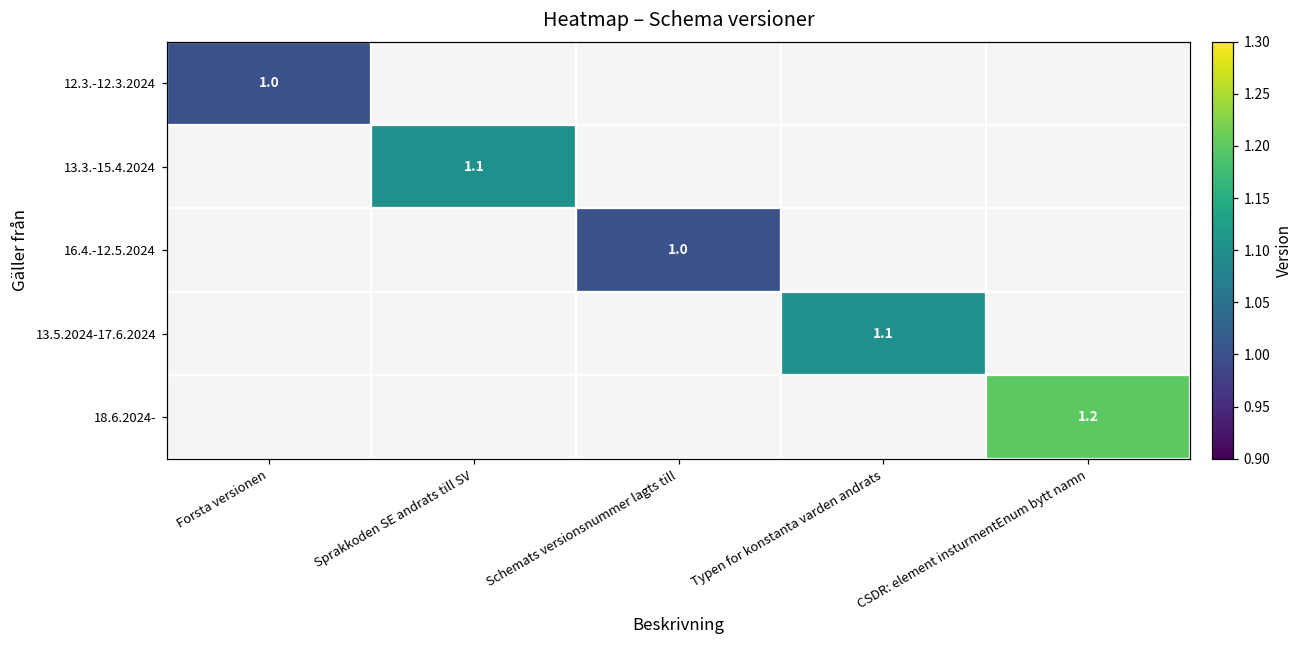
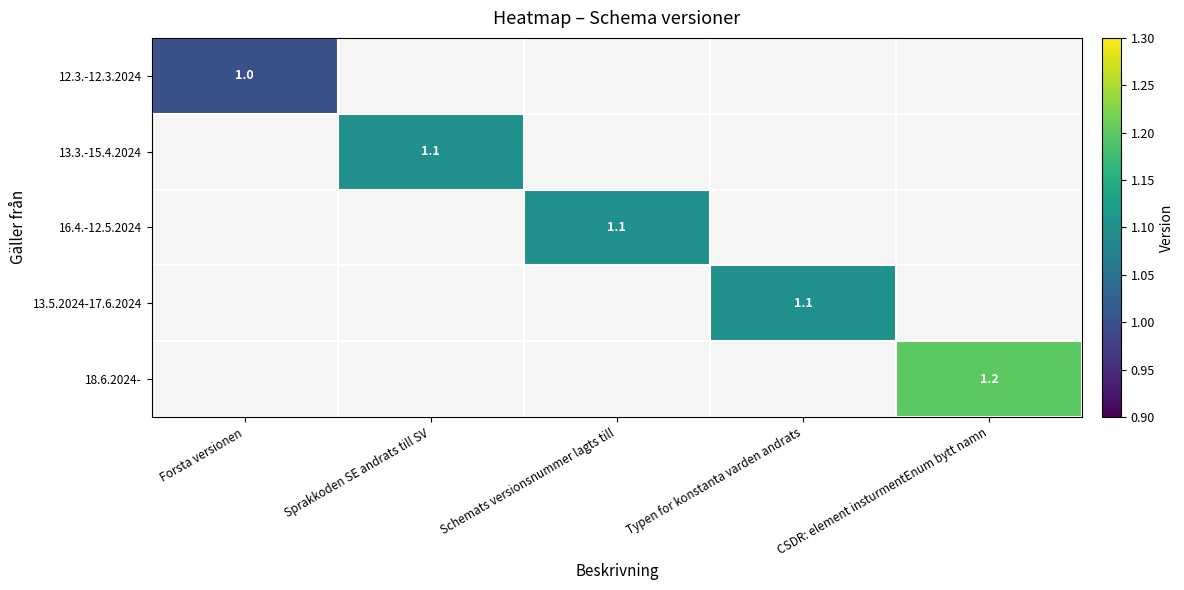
16.4.-12.5.2024, Schemats versionsnummer lagts till: 1.0 -> 1.1
